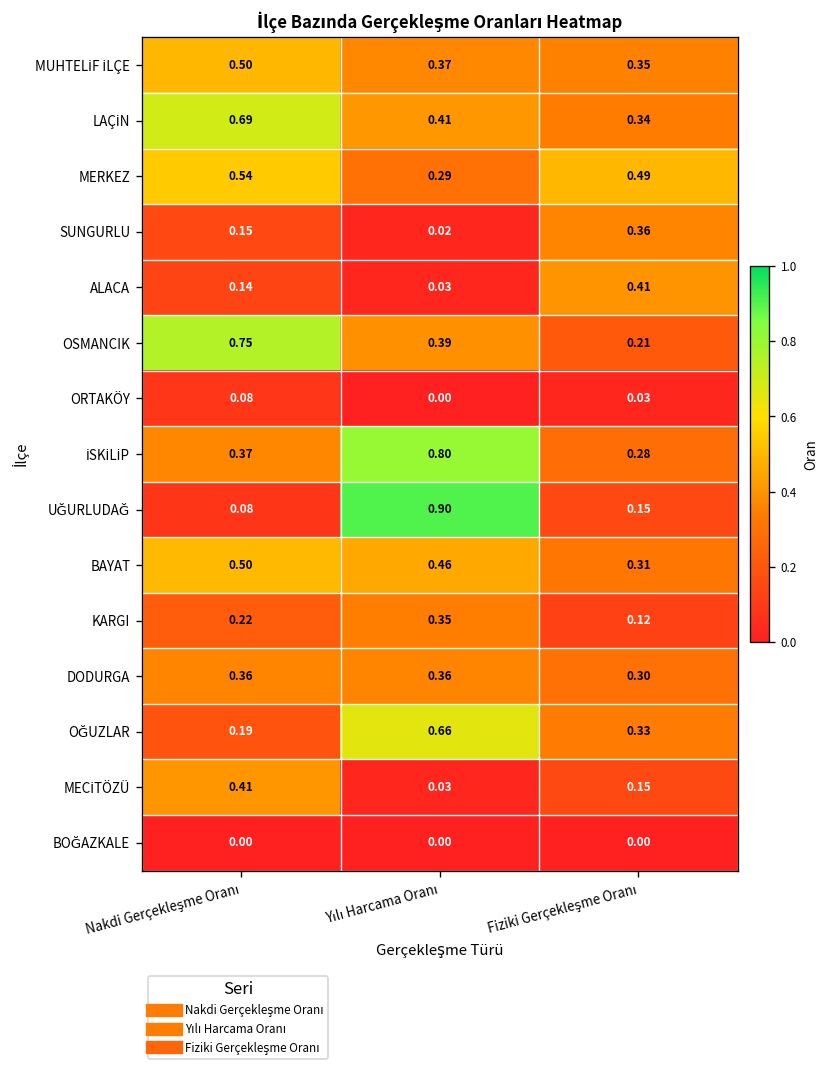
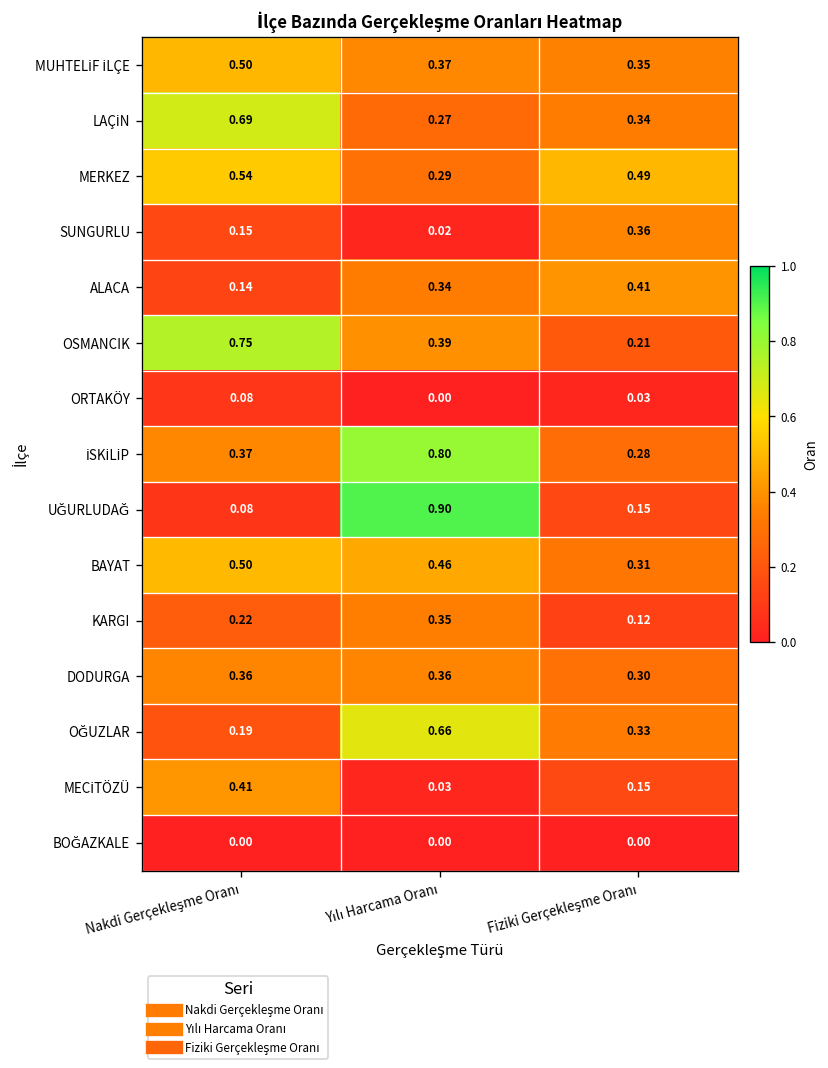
LAÇİN, Yılı Harcama Oranı: 0.41 -> 0.27
ALACA, Yılı Harcama Oranı: 0.03 -> 0.34
